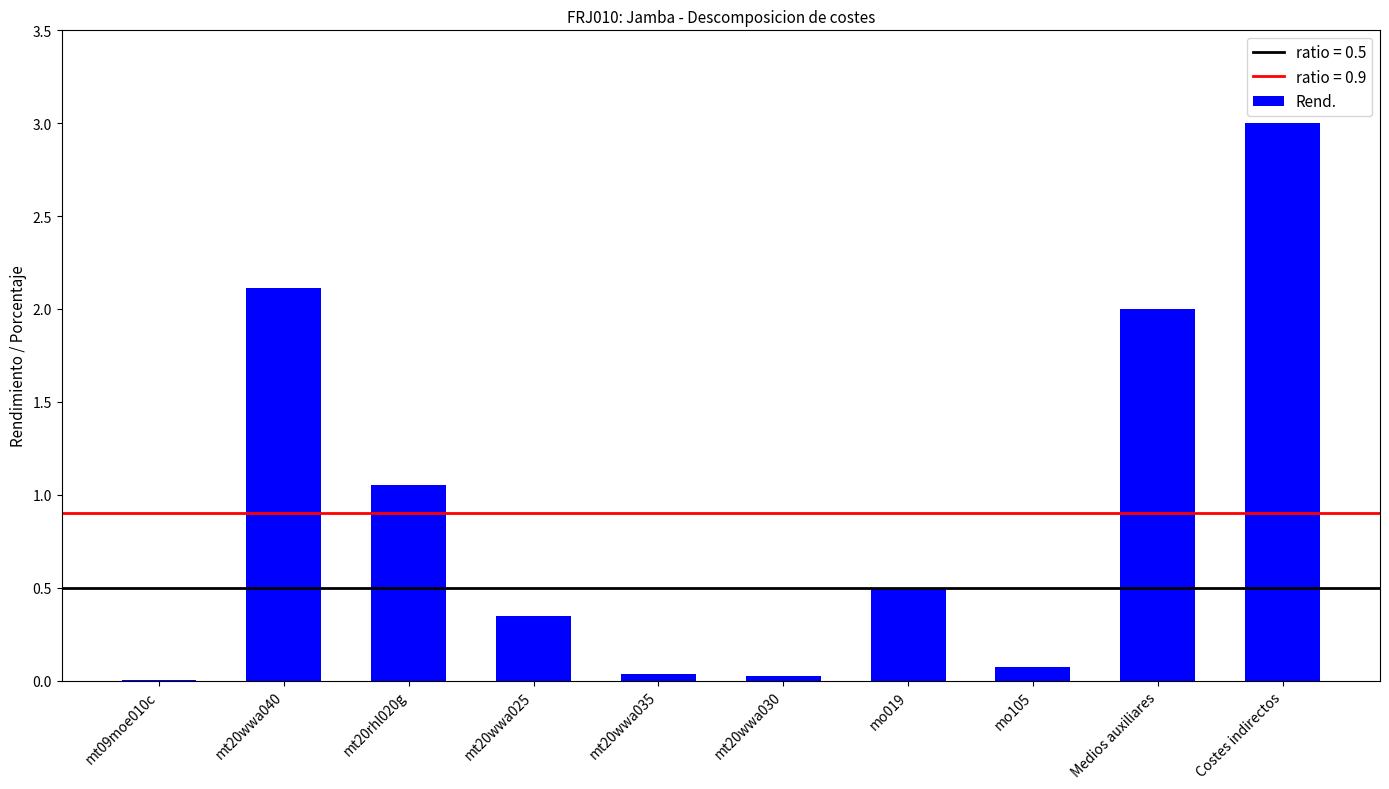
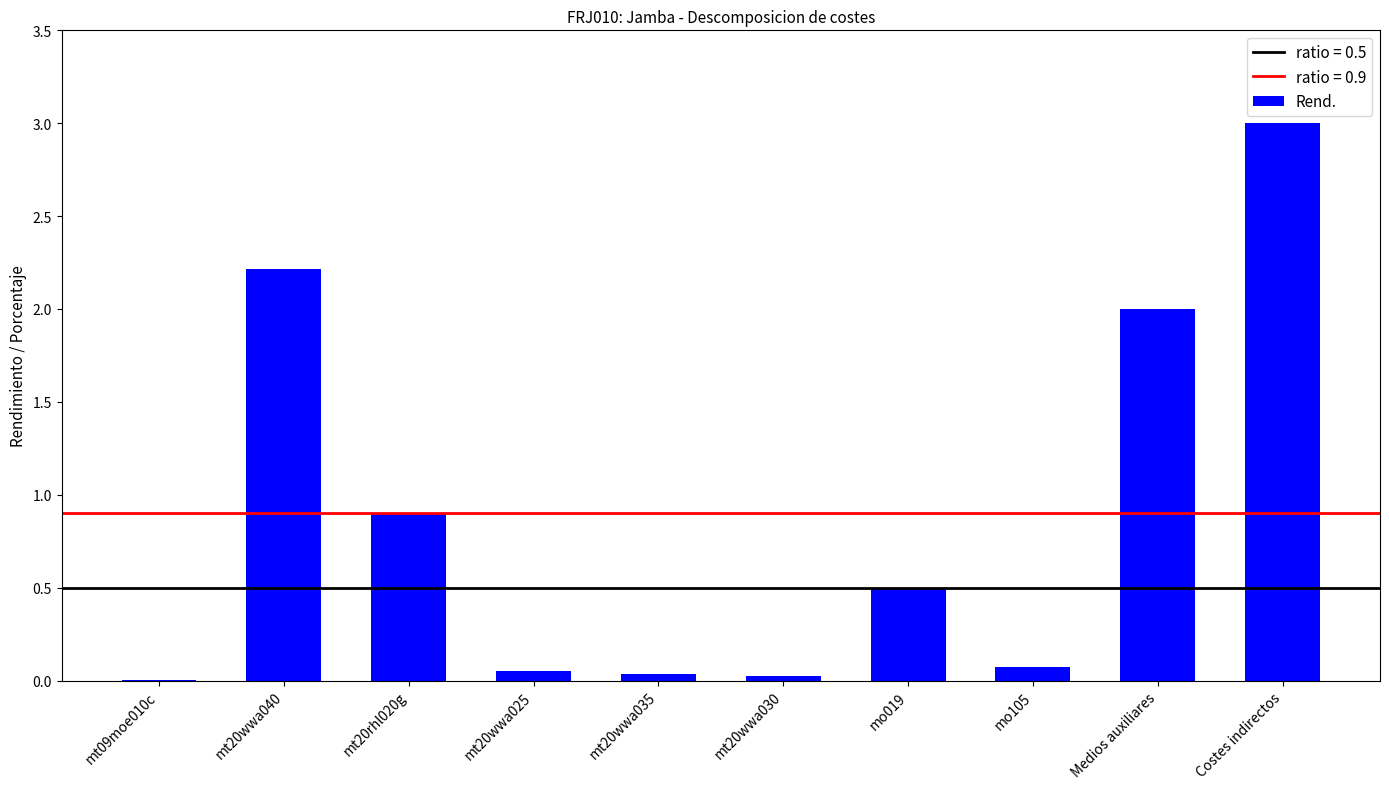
mt20wwa040: 2.11 -> 2.21
mt20rhl020g: 1.05 -> 0.90
mt20wwa025: 0.35 -> 0.05
